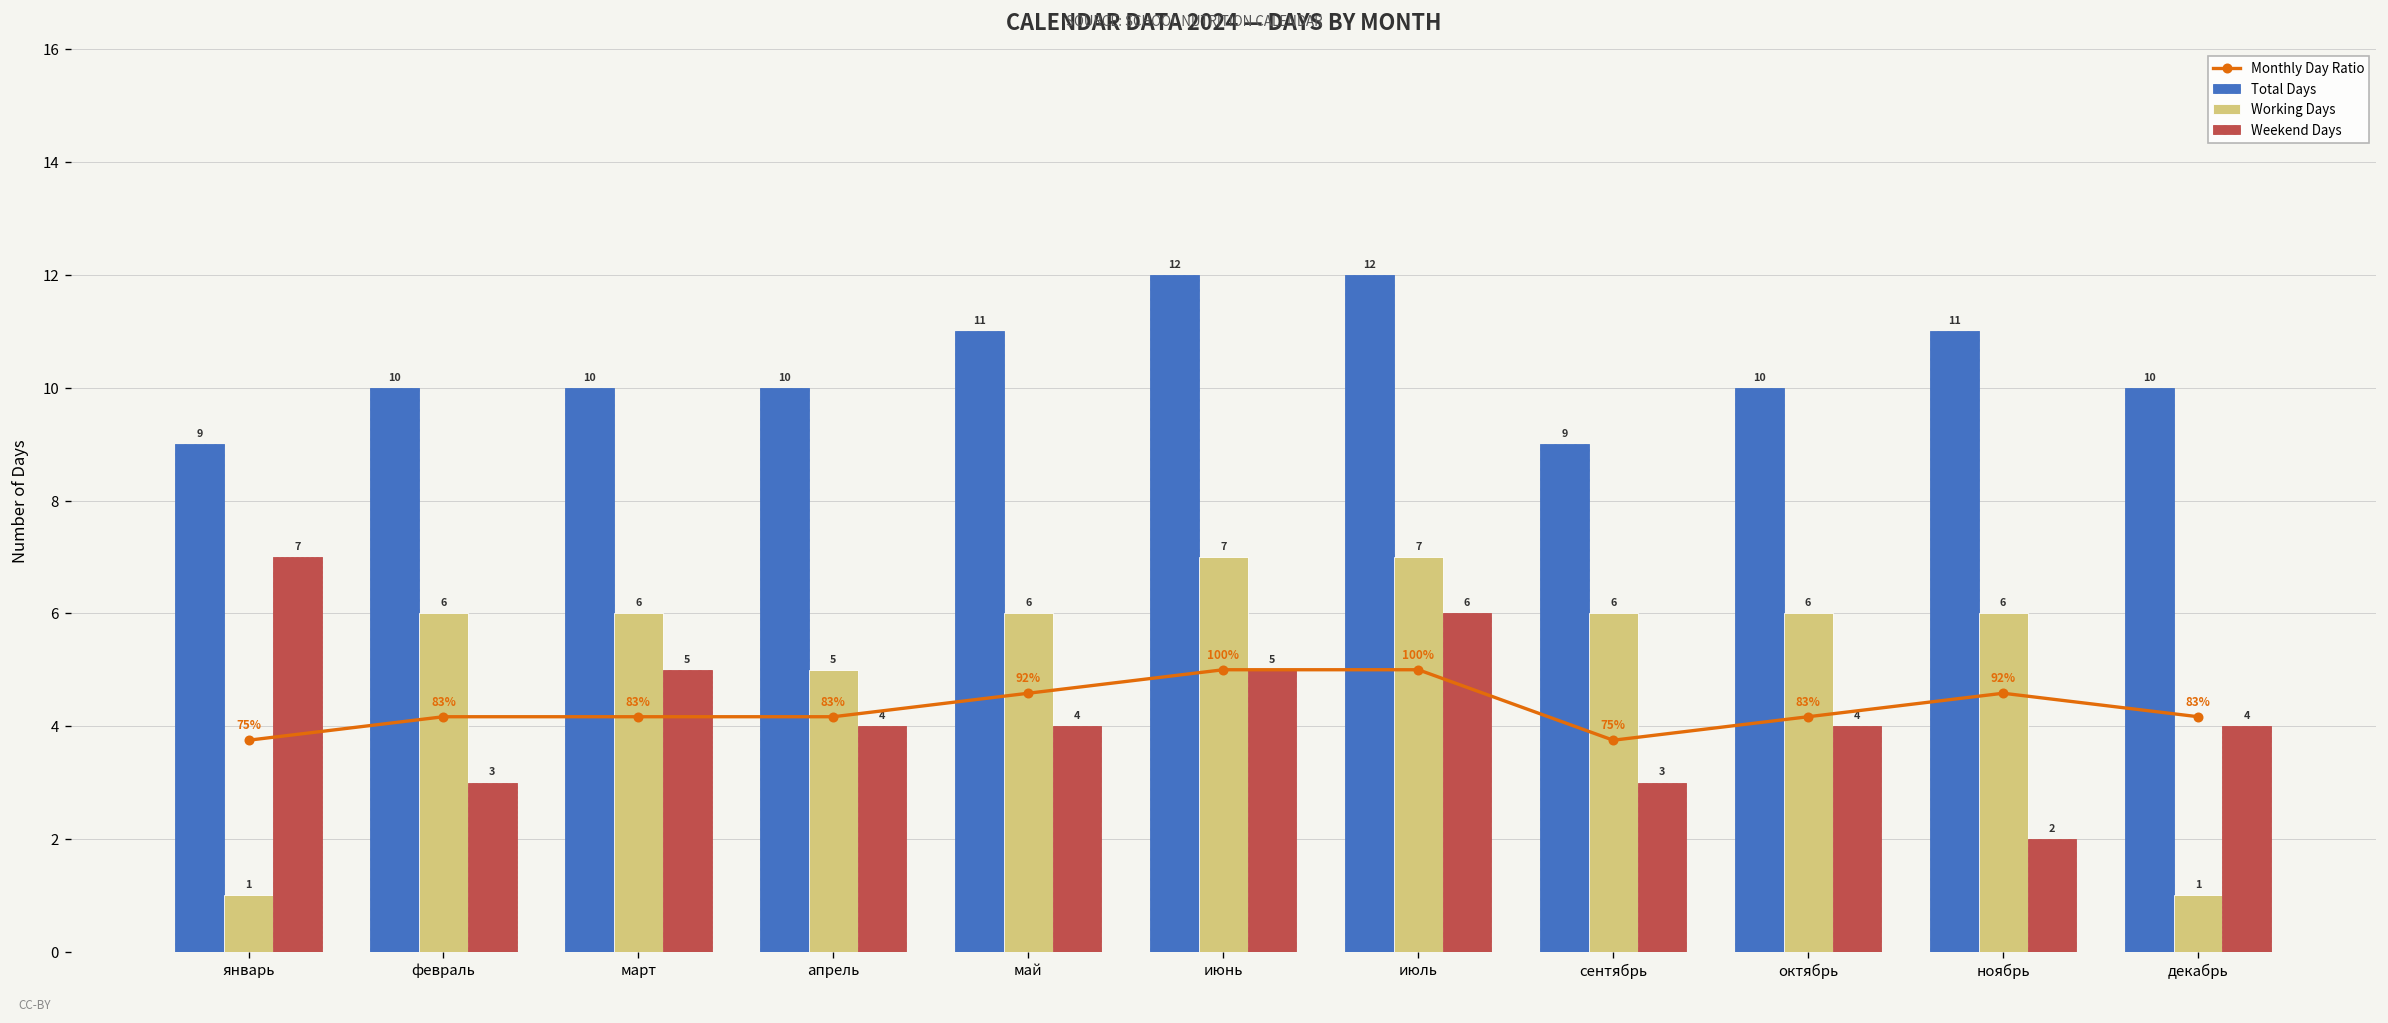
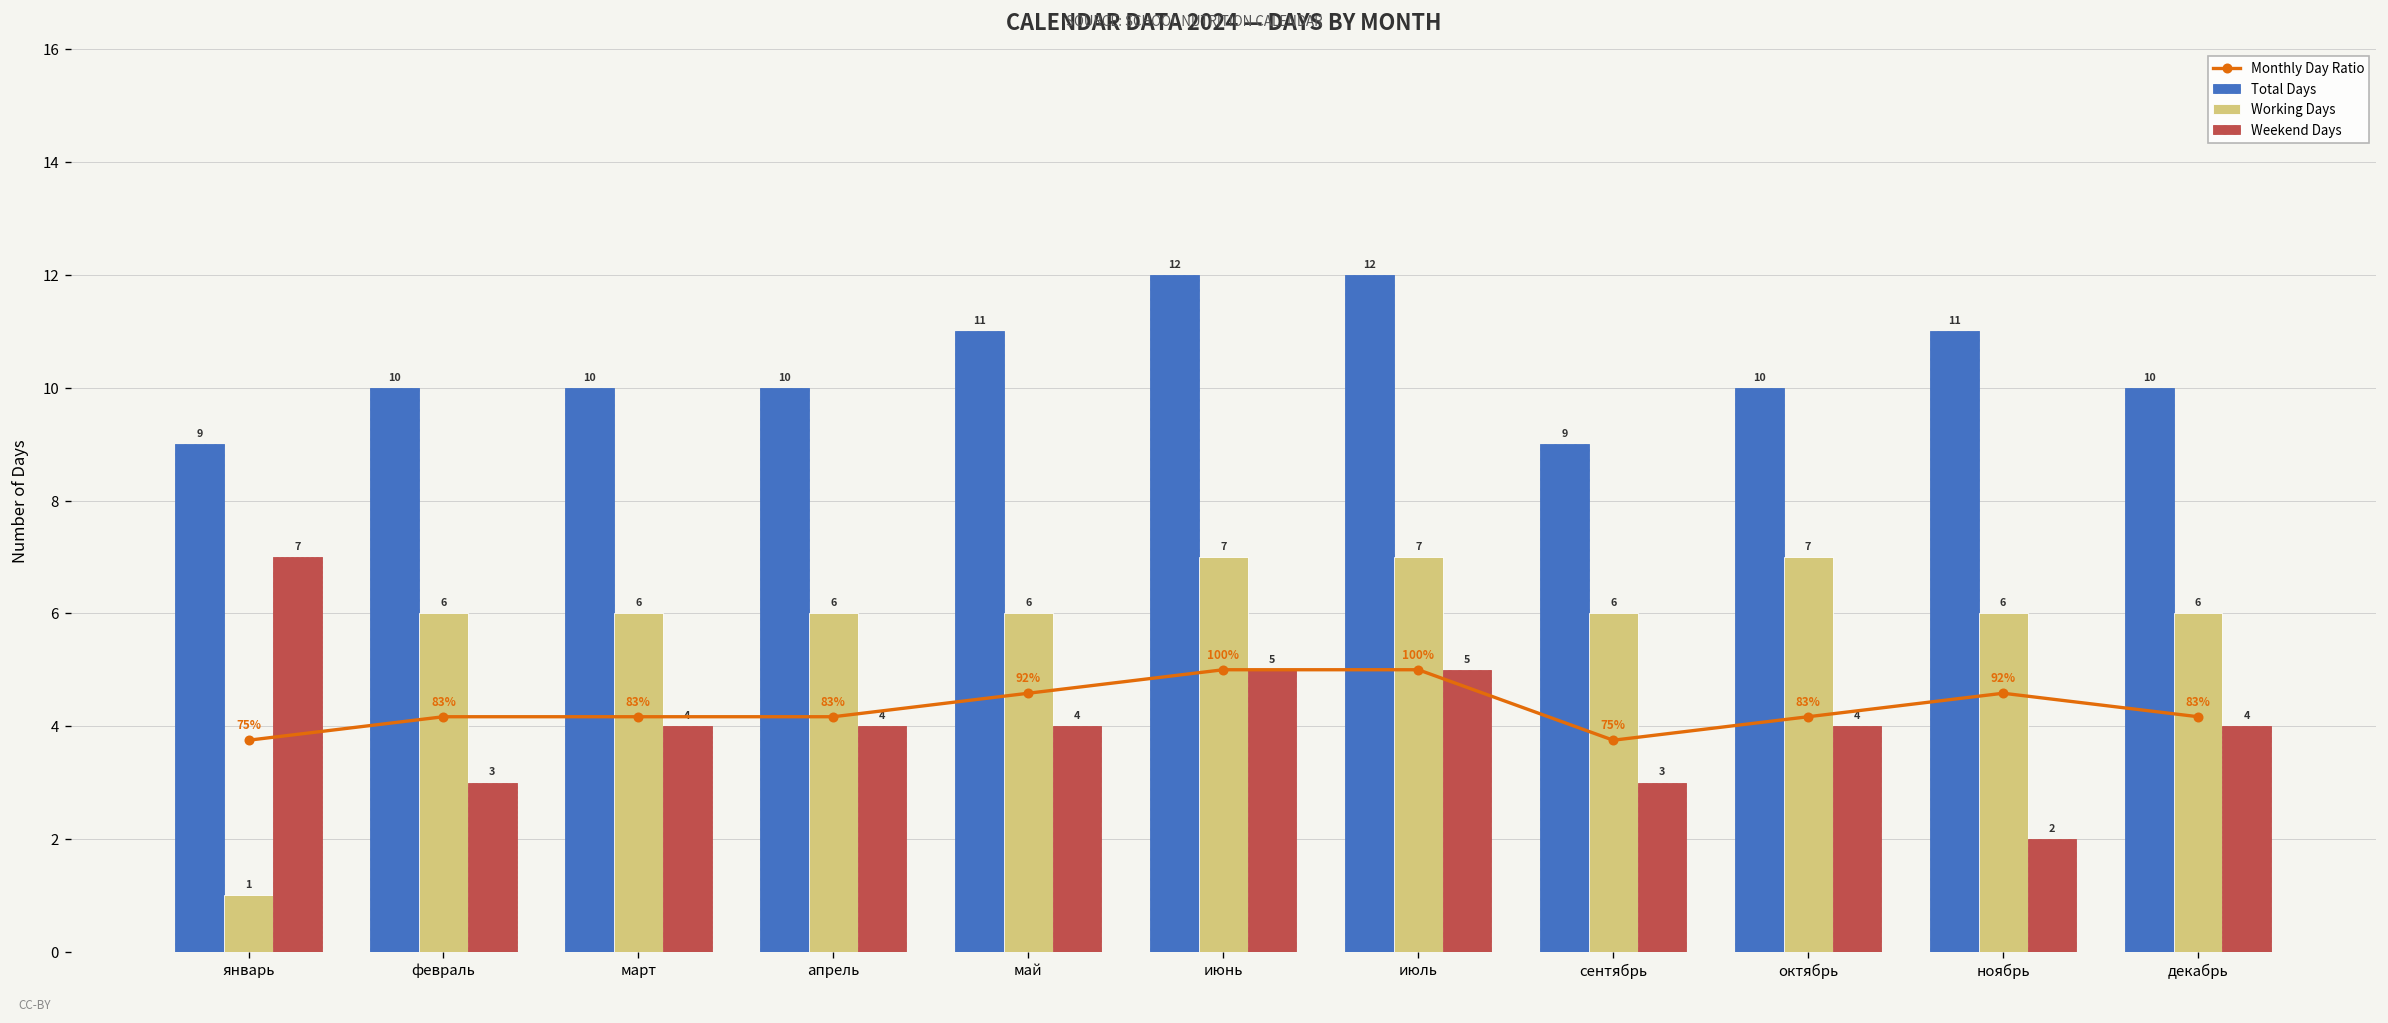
Weekend Days, март: 5 -> 4
Working Days, апрель: 5 -> 6
Weekend Days, июль: 6 -> 5
Working Days, октябрь: 6 -> 7
Working Days, декабрь: 1 -> 6
